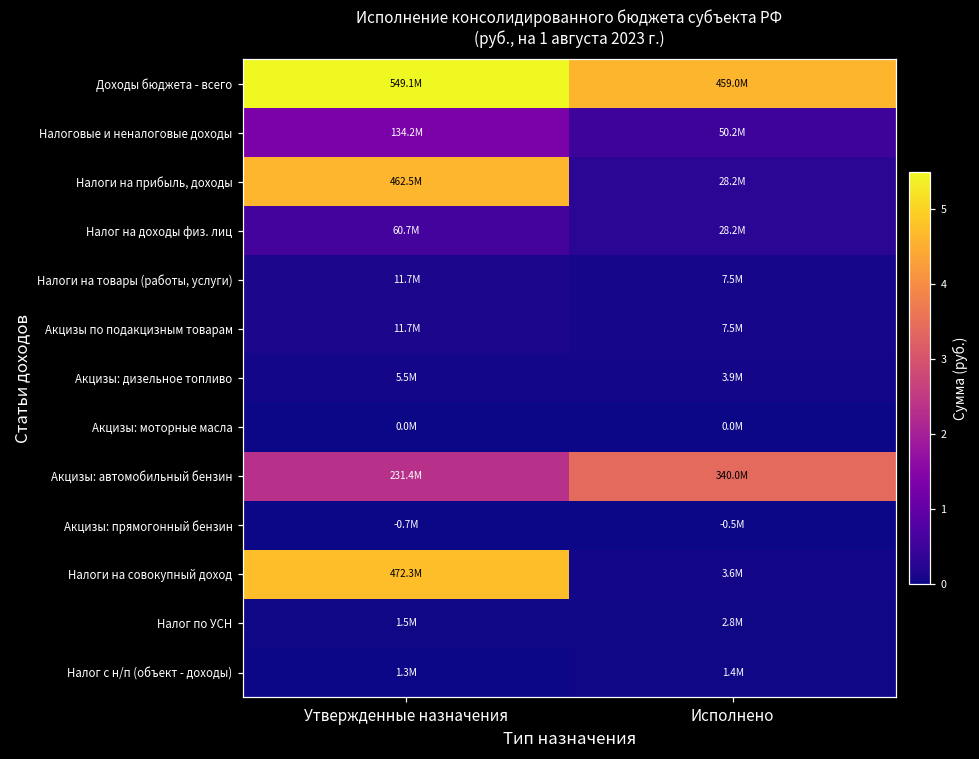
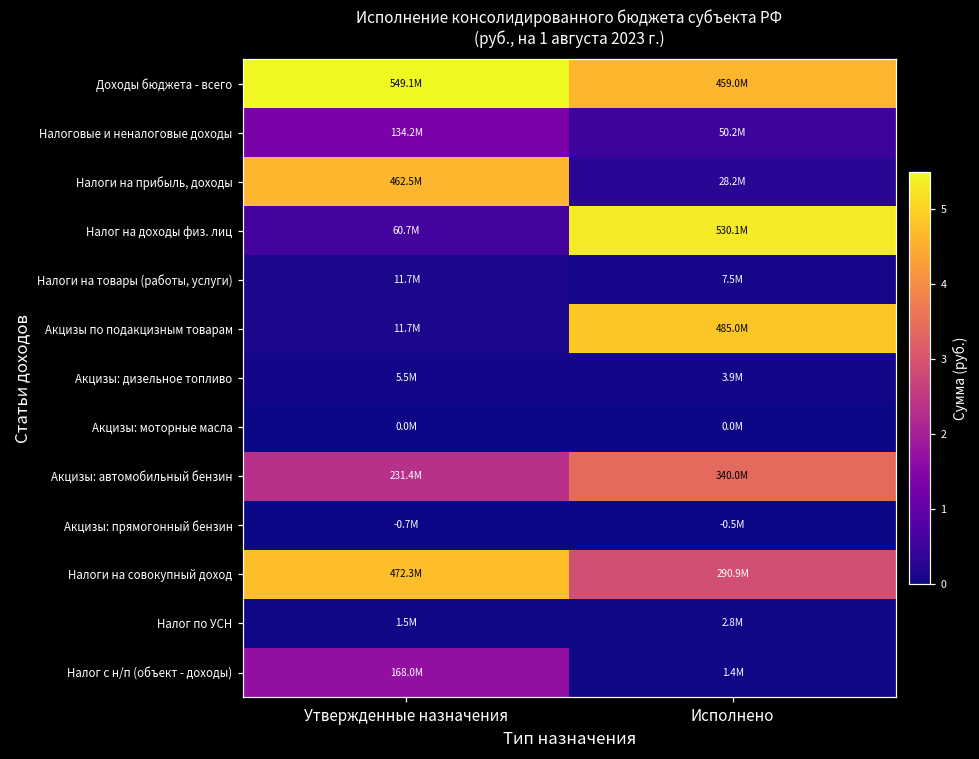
Налог на доходы физ. лиц, Исполнено: 28.2M -> 530.1M
Акцизы по подакцизным товарам, Исполнено: 7.5M -> 485.0M
Налоги на совокупный доход, Исполнено: 3.6M -> 290.9M
Налог с н/п (объект - доходы), Утвержденные назначения: 1.3M -> 168.0M
